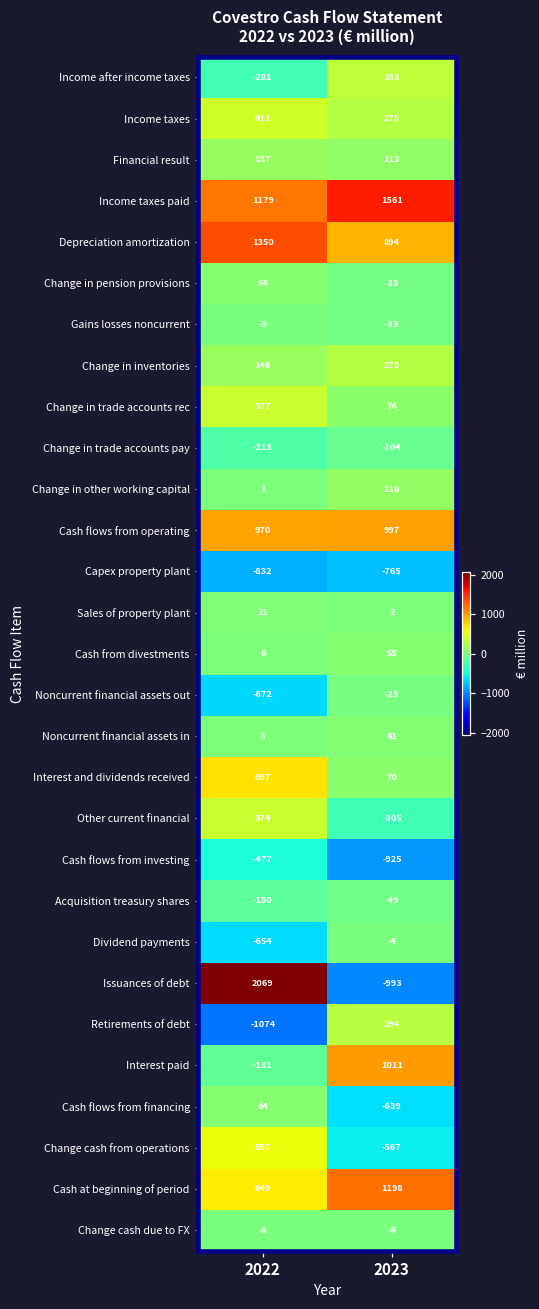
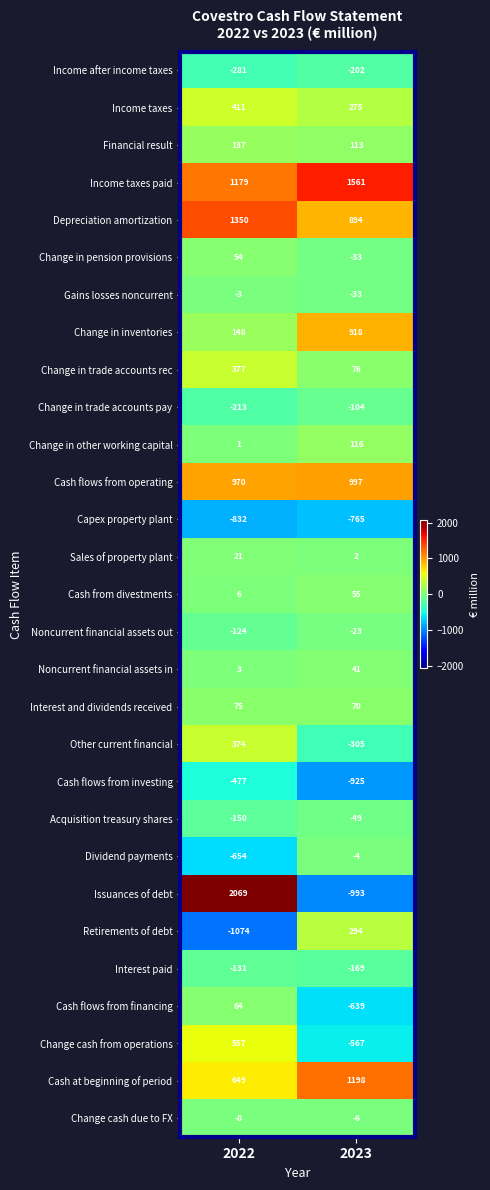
Income after income taxes, 2023: 333 -> -202
Change in inventories, 2023: 278 -> 918
Noncurrent financial assets out, 2022: -672 -> -124
Interest and dividends received, 2022: 697 -> 75
Interest paid, 2023: 1011 -> -169
